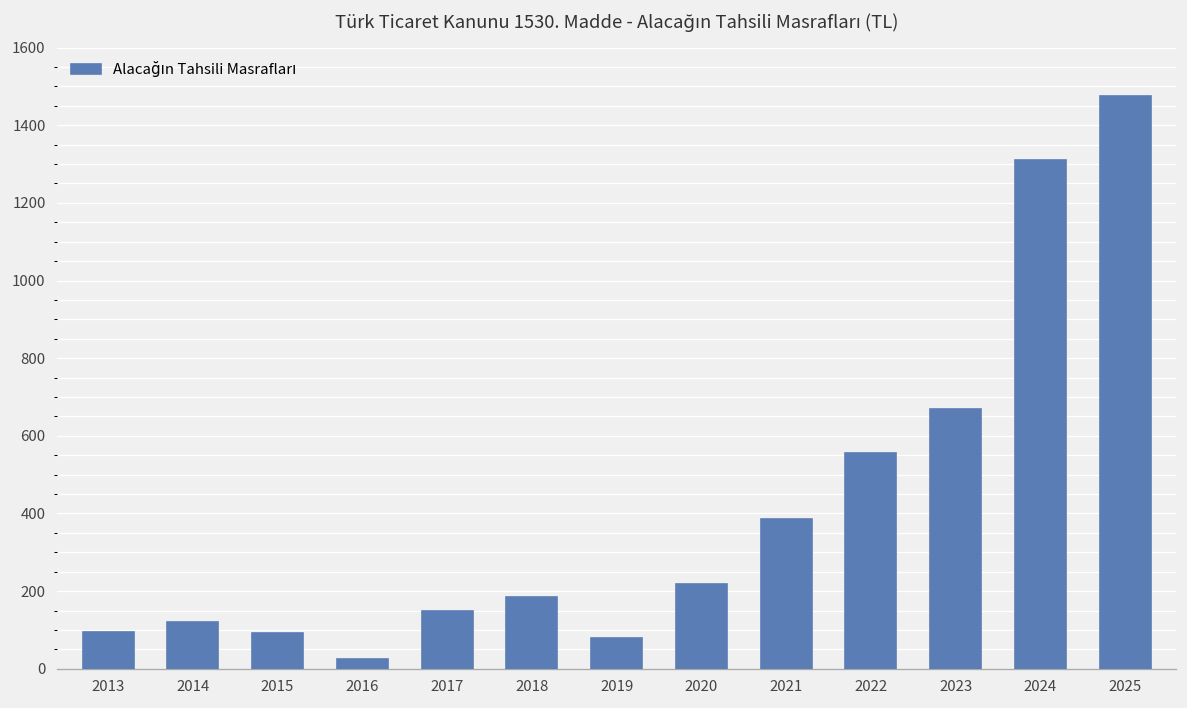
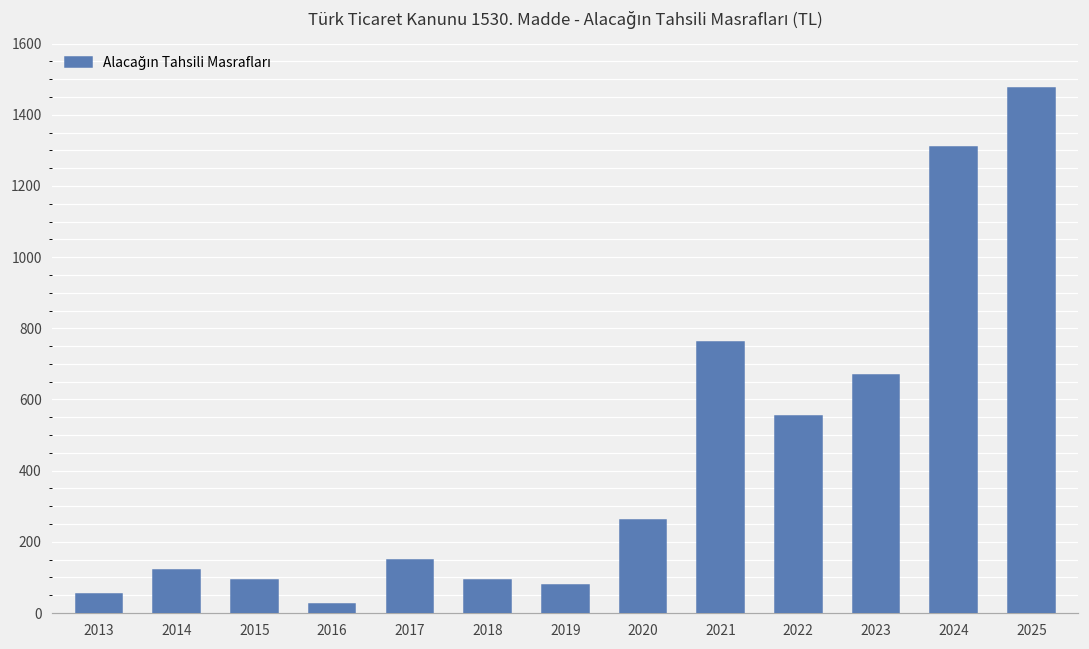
2013: 100 -> 50
2018: 190 -> 90
2020: 220 -> 260
2021: 390 -> 760
